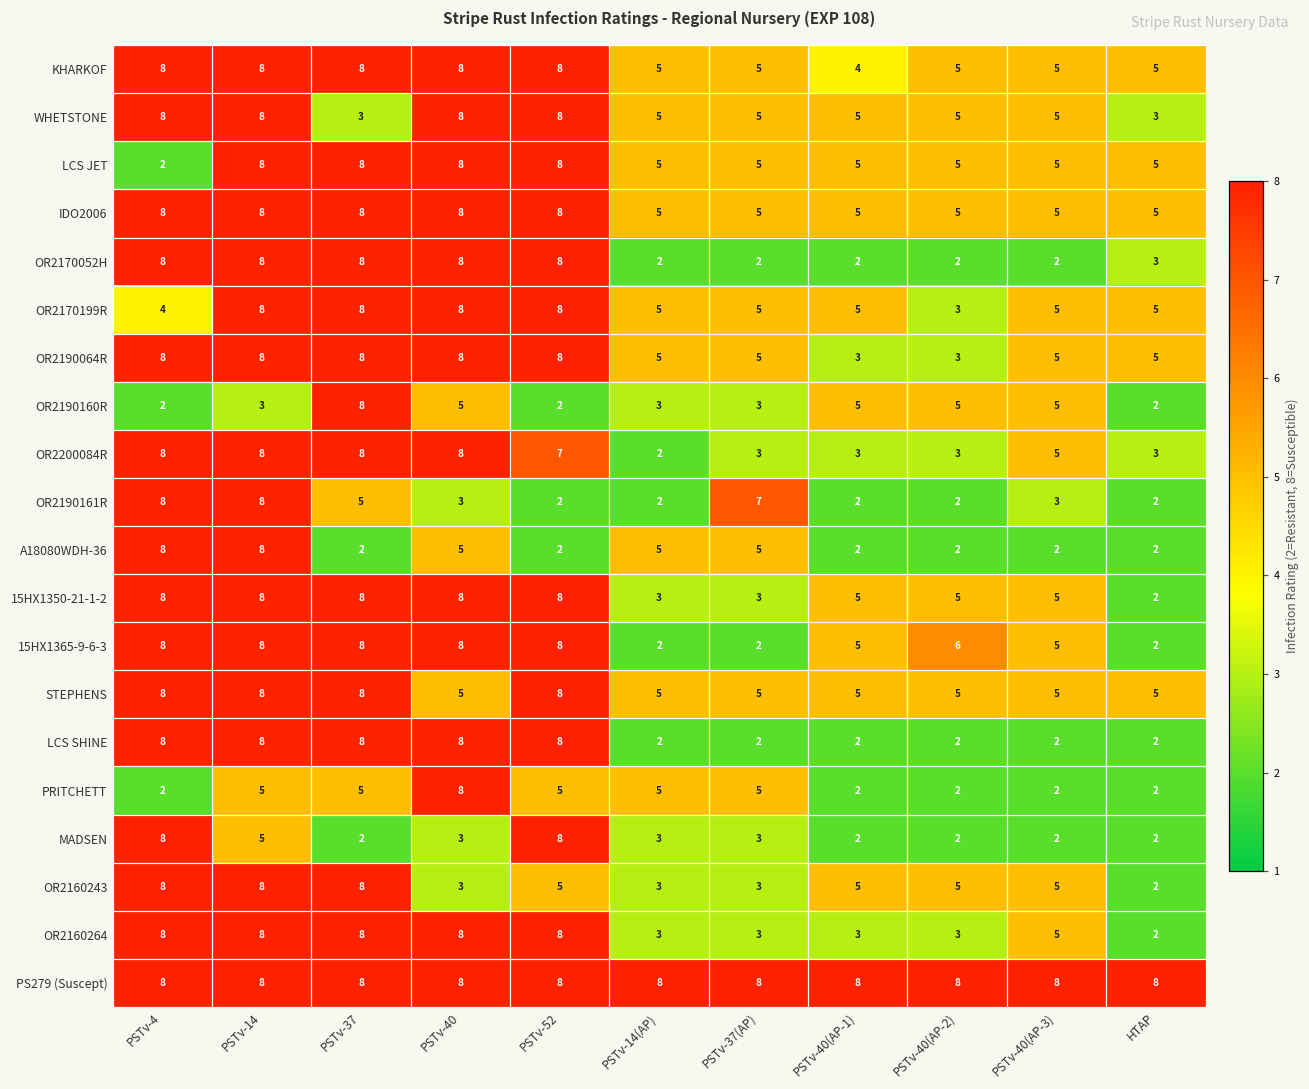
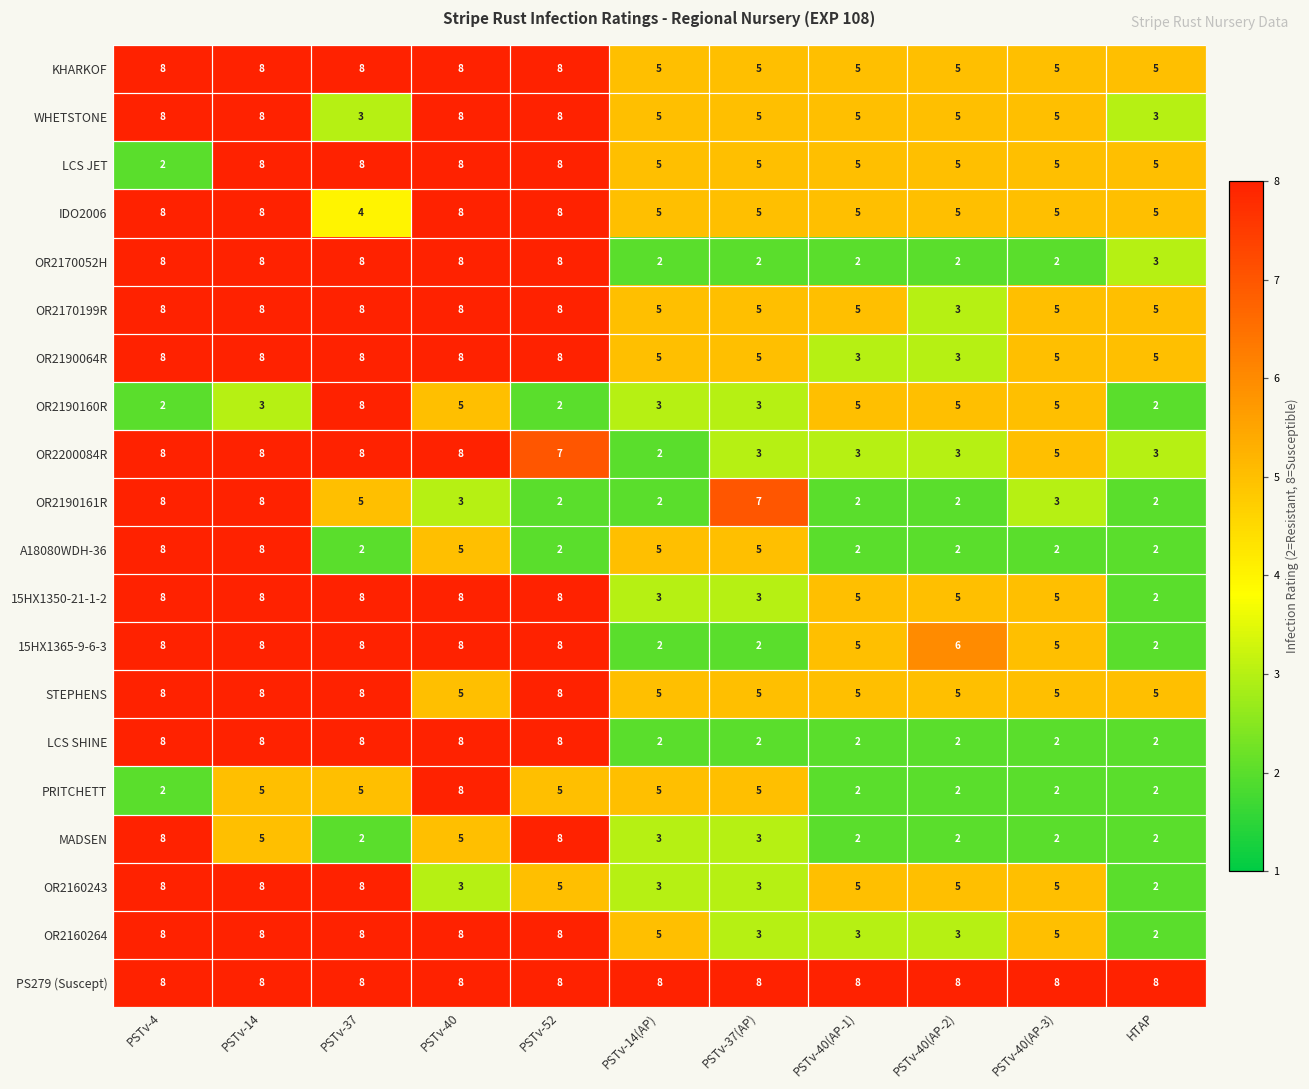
KHARKOF, PSTv-40(AP-1): 4 -> 5
IDO2006, PSTv-37: 8 -> 4
OR2170199R, PSTv-4: 4 -> 8
MADSEN, PSTv-40: 3 -> 5
OR2160264, PSTv-14(AP): 3 -> 5
